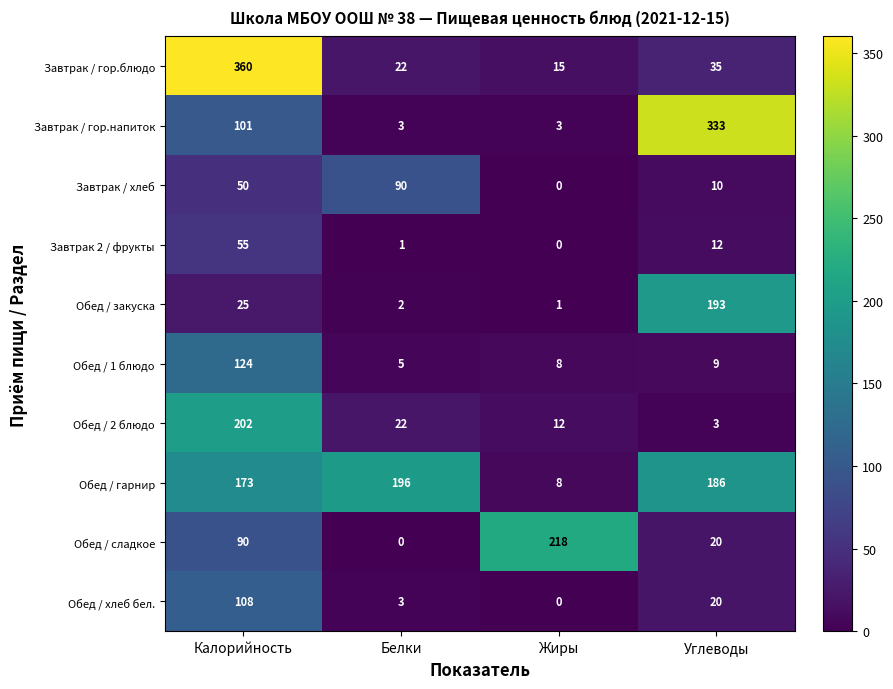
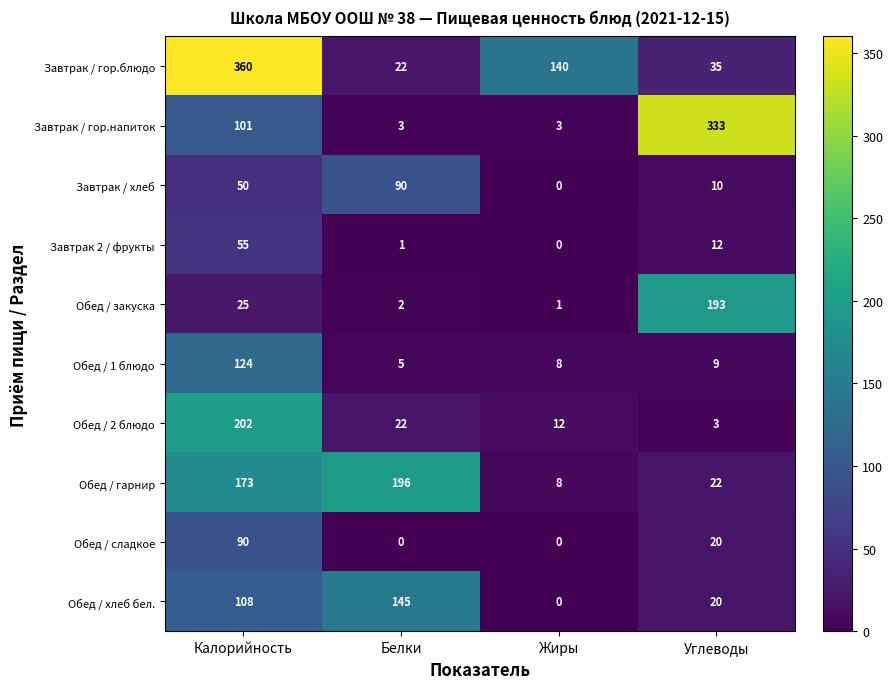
Завтрак / гор.блюдо, Жиры: 15 -> 140
Обед / гарнир, Углеводы: 186 -> 22
Обед / сладкое, Жиры: 218 -> 0
Обед / хлеб бел., Белки: 3 -> 145
